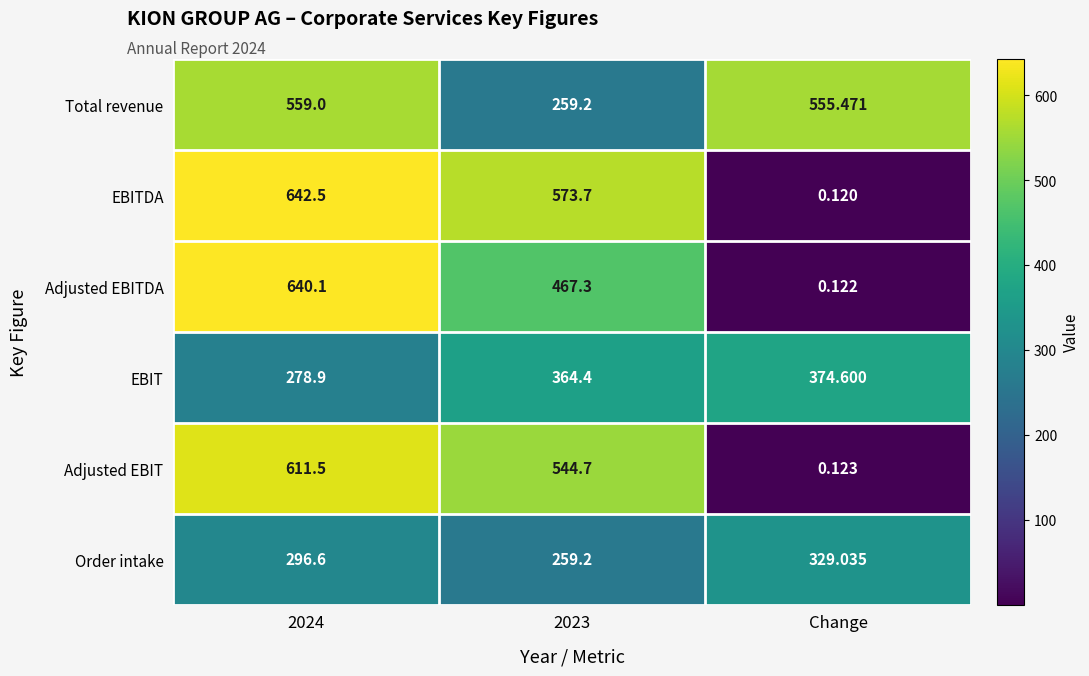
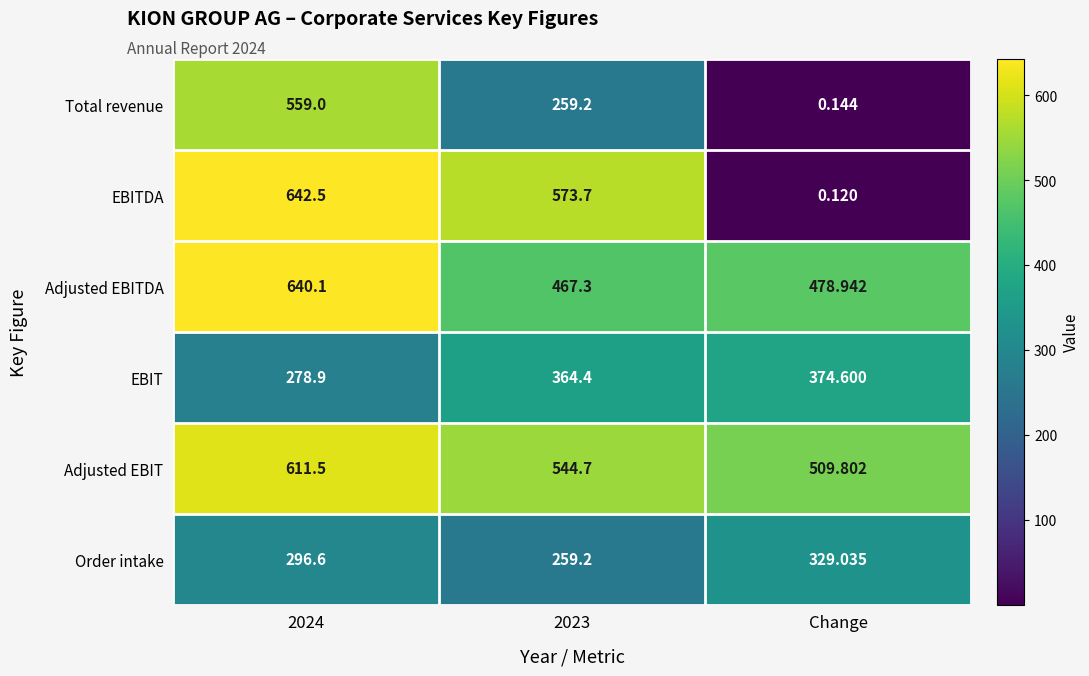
Total revenue, Change: 555.471 -> 0.144
Adjusted EBITDA, Change: 0.122 -> 478.942
Adjusted EBIT, Change: 0.123 -> 509.802
